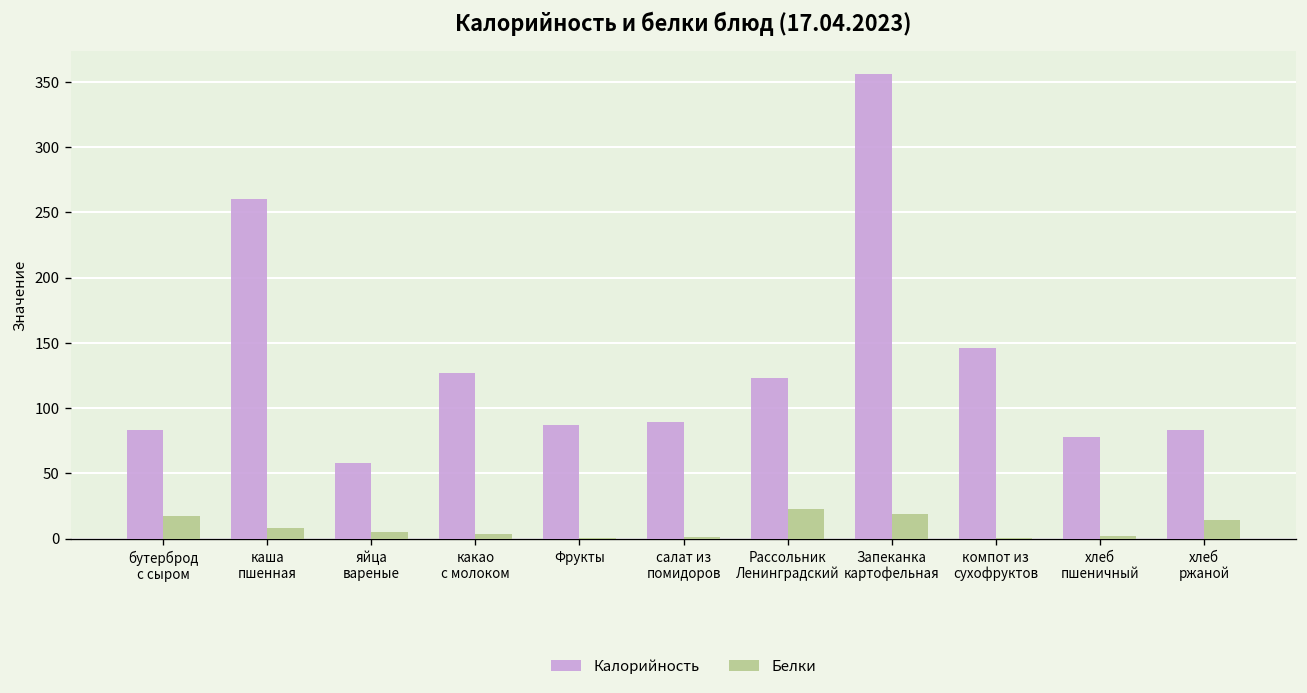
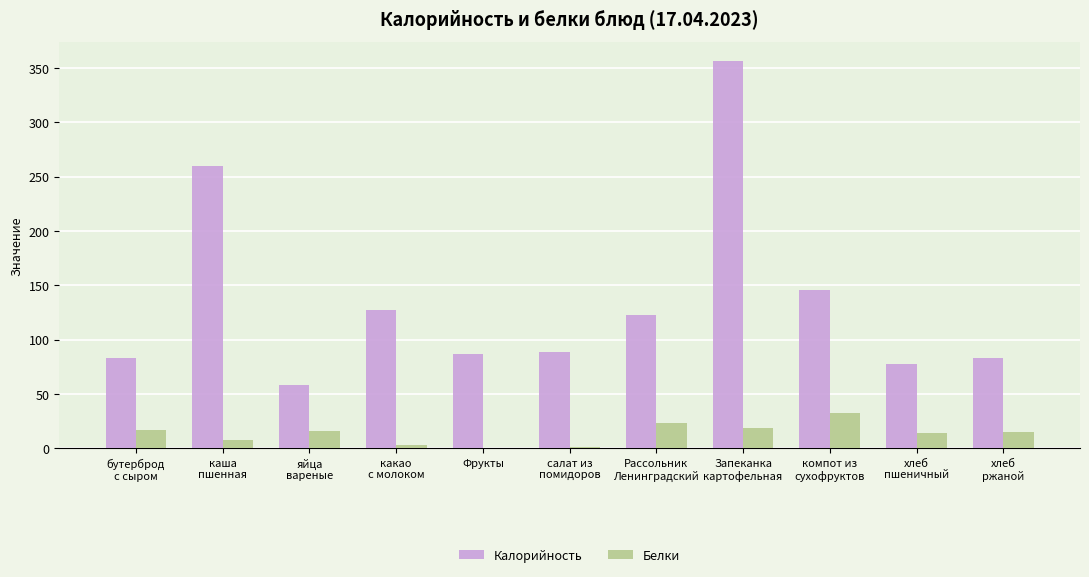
Белки, яйца вареные: 5 -> 16
Белки, компот из сухофруктов: 1 -> 32
Белки, хлеб пшеничный: 2 -> 14
